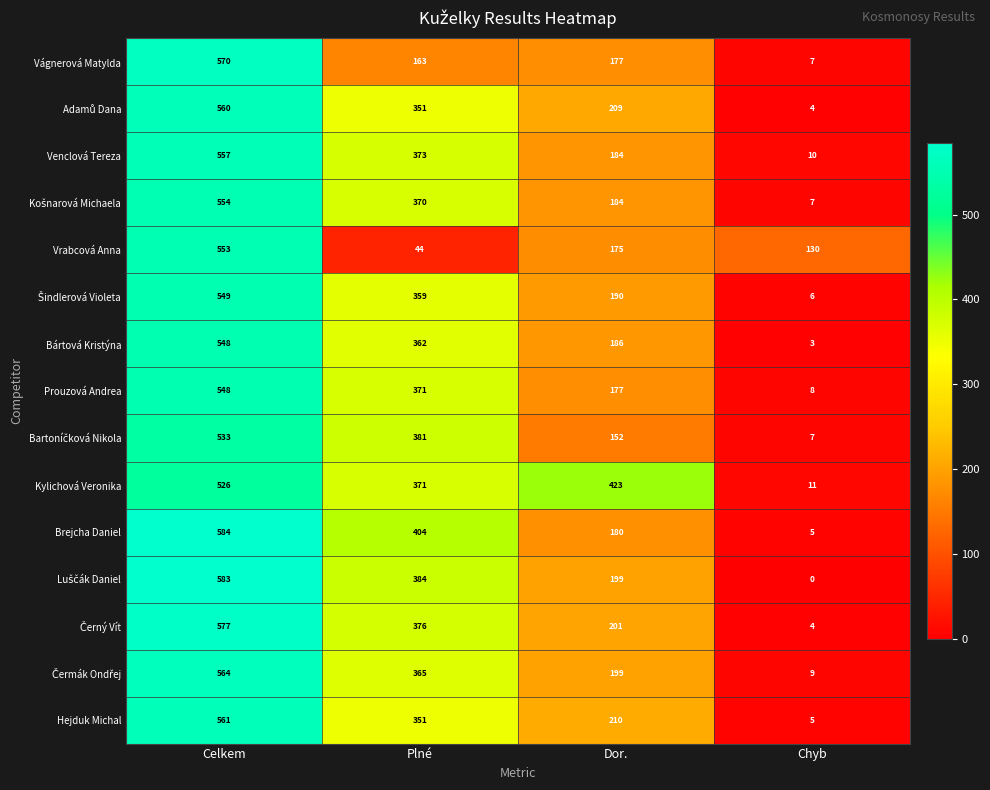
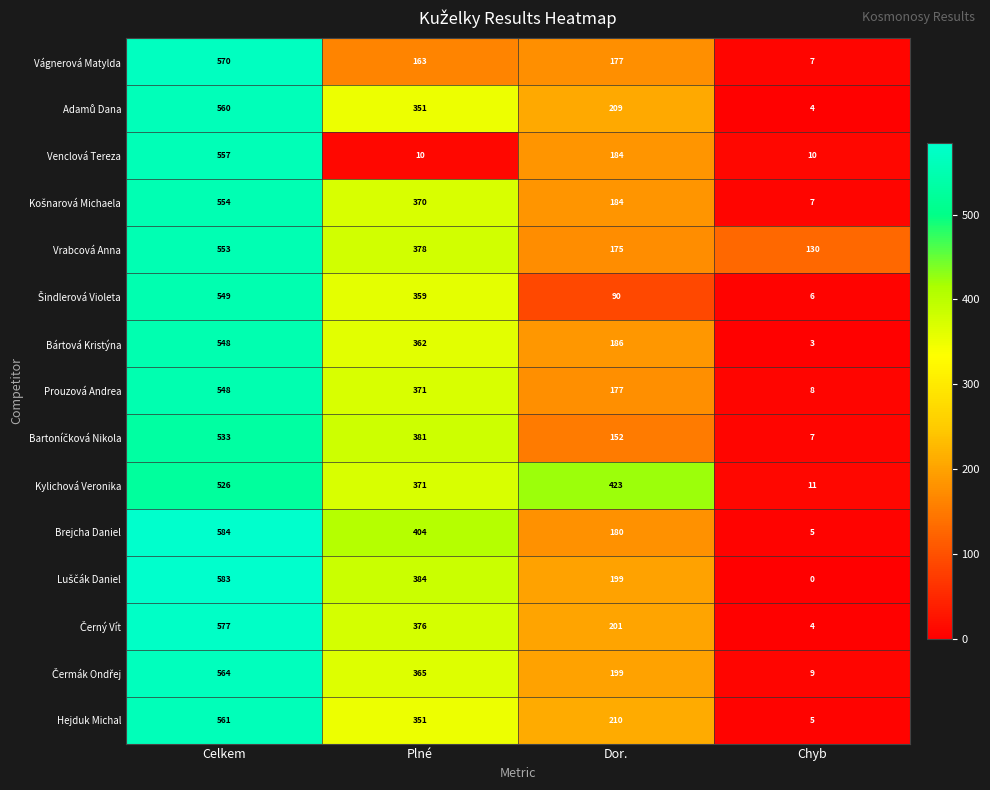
Venclová Tereza, Plné: 373 -> 10
Vrabcová Anna, Plné: 44 -> 378
Šindlerová Violeta, Dor.: 190 -> 90
